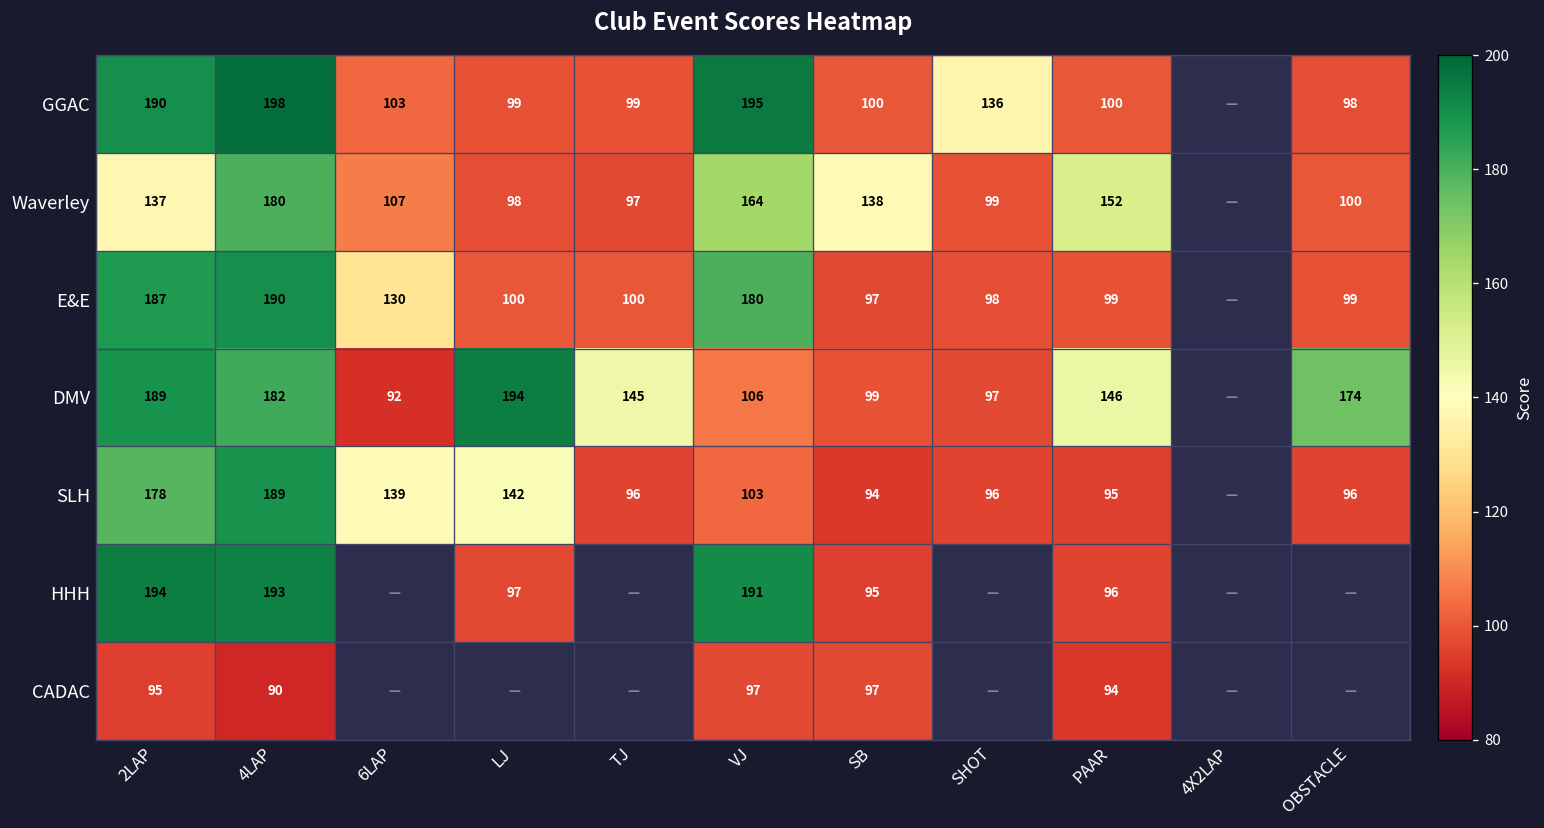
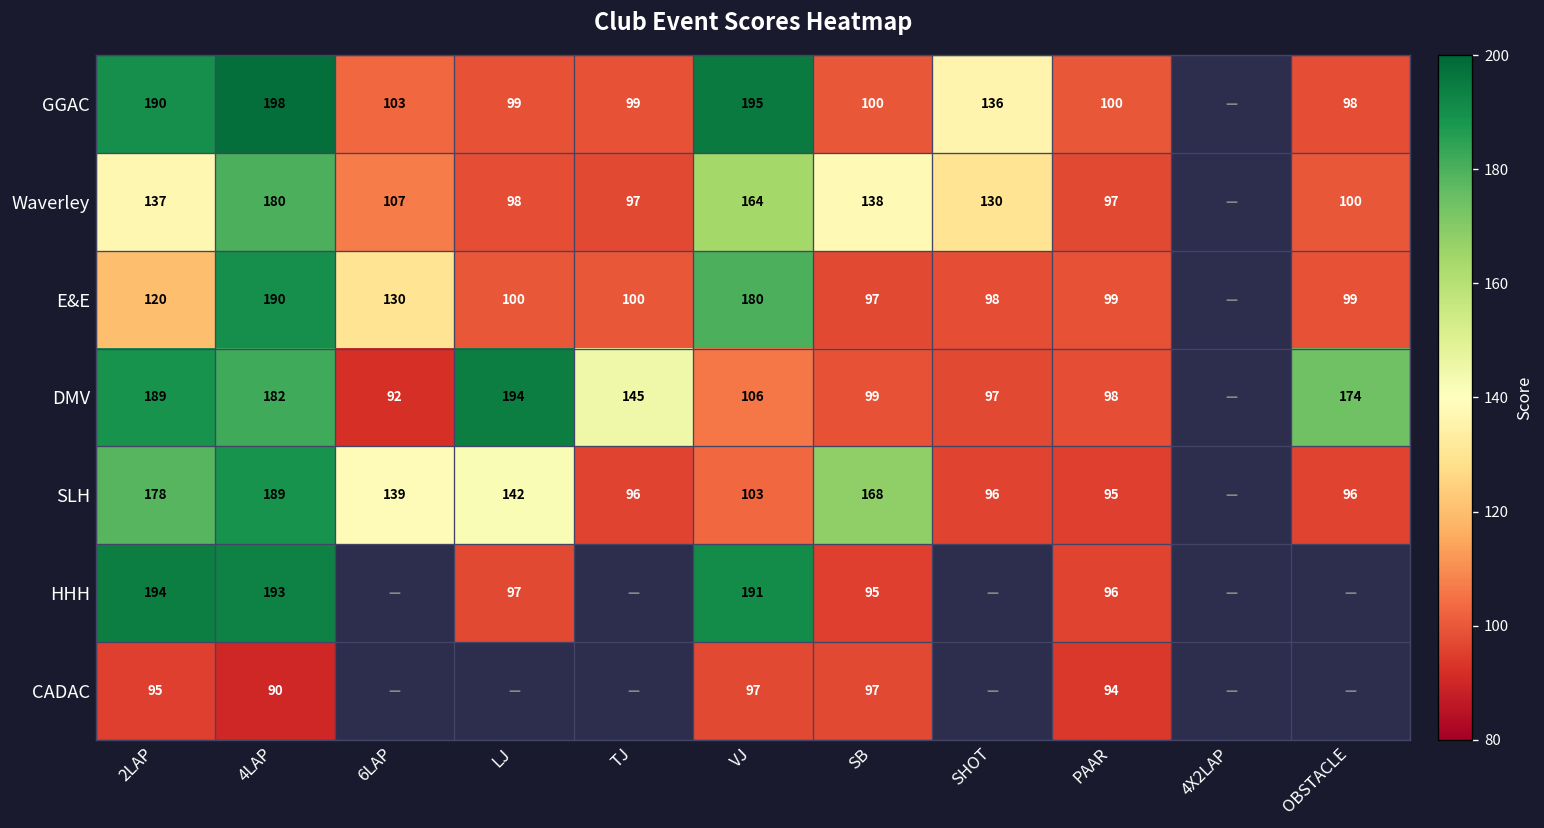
Waverley, SHOT: 99 -> 130
Waverley, PAAR: 152 -> 97
E&E, 2LAP: 187 -> 120
DMV, PAAR: 146 -> 98
SLH, SB: 94 -> 168
